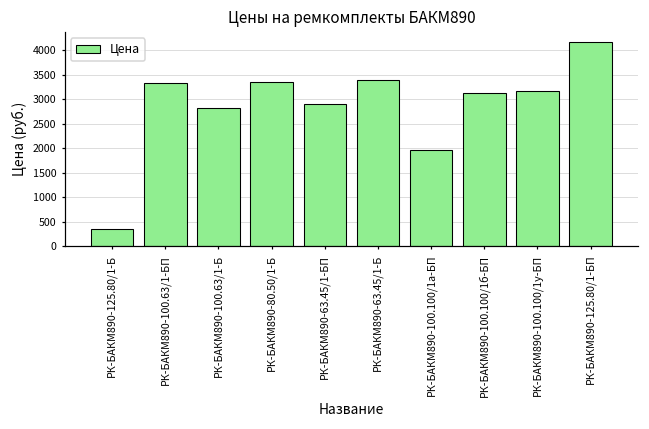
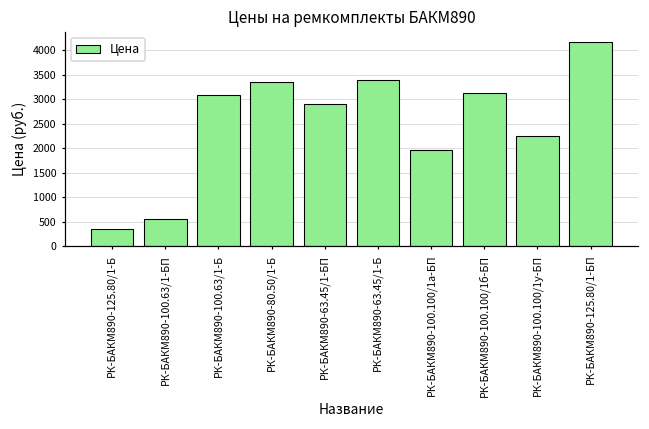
РК-БАКМ890-100.63/1-БП: 3300 -> 600
РК-БАКМ890-100.63/1-Б: 2800 -> 3100
РК-БАКМ890-100.100/1у-БП: 3200 -> 2300
